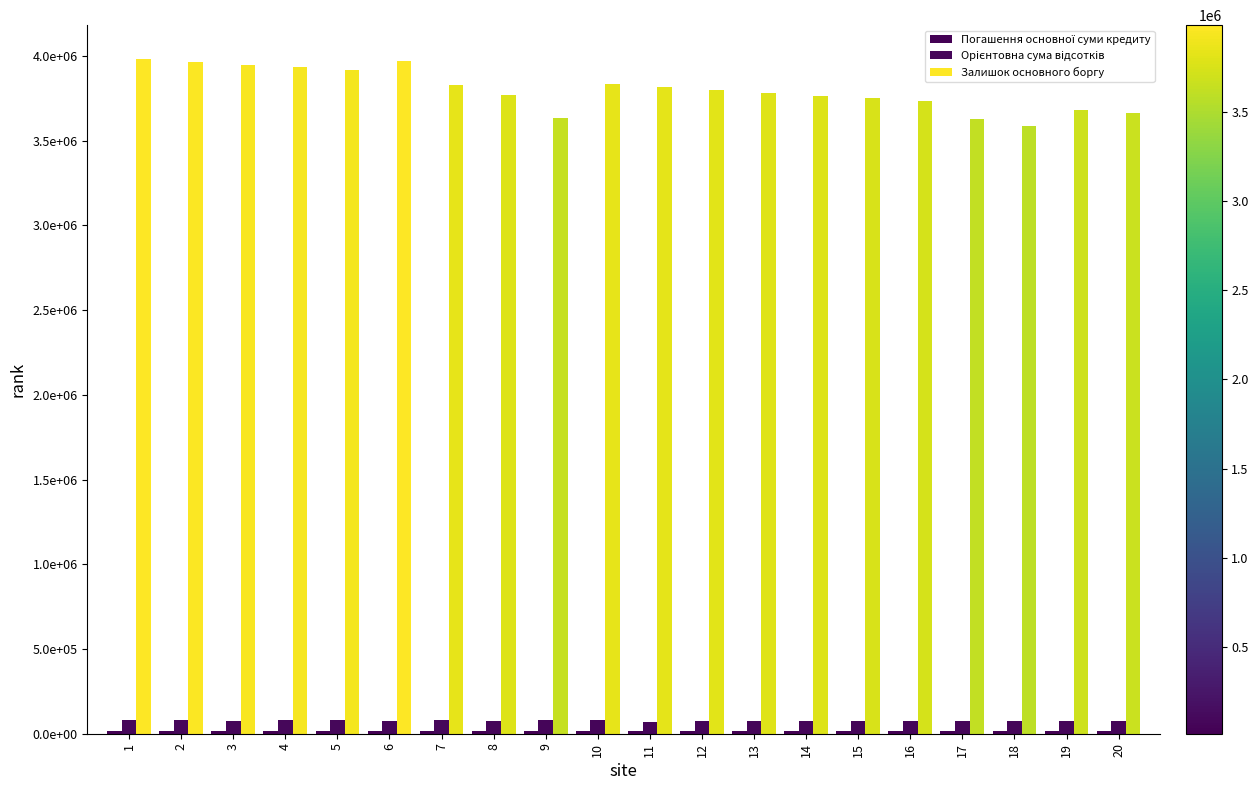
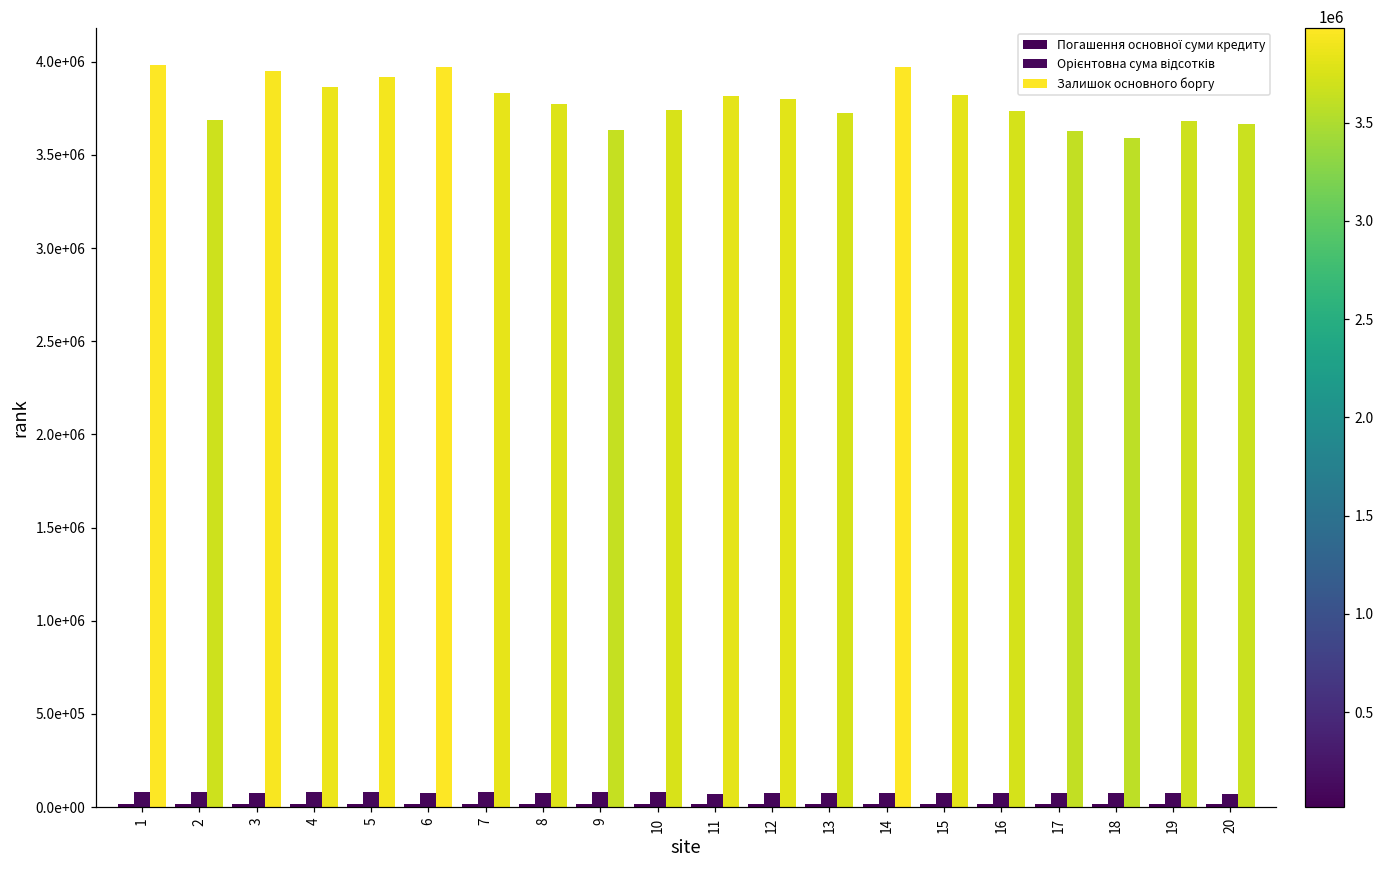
Залишок основного боргу, 2: 3970000 -> 3690000
Залишок основного боргу, 4: 3930000 -> 3860000
Залишок основного боргу, 10: 3830000 -> 3740000
Залишок основного боргу, 13: 3780000 -> 3730000
Залишок основного боргу, 14: 3770000 -> 3970000
Залишок основного боргу, 15: 3750000 -> 3820000
